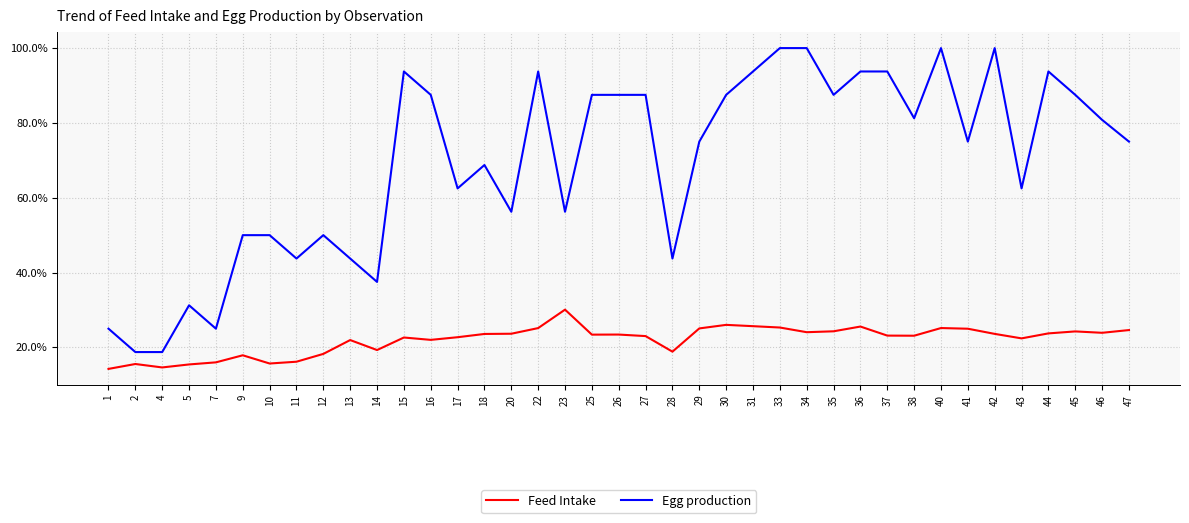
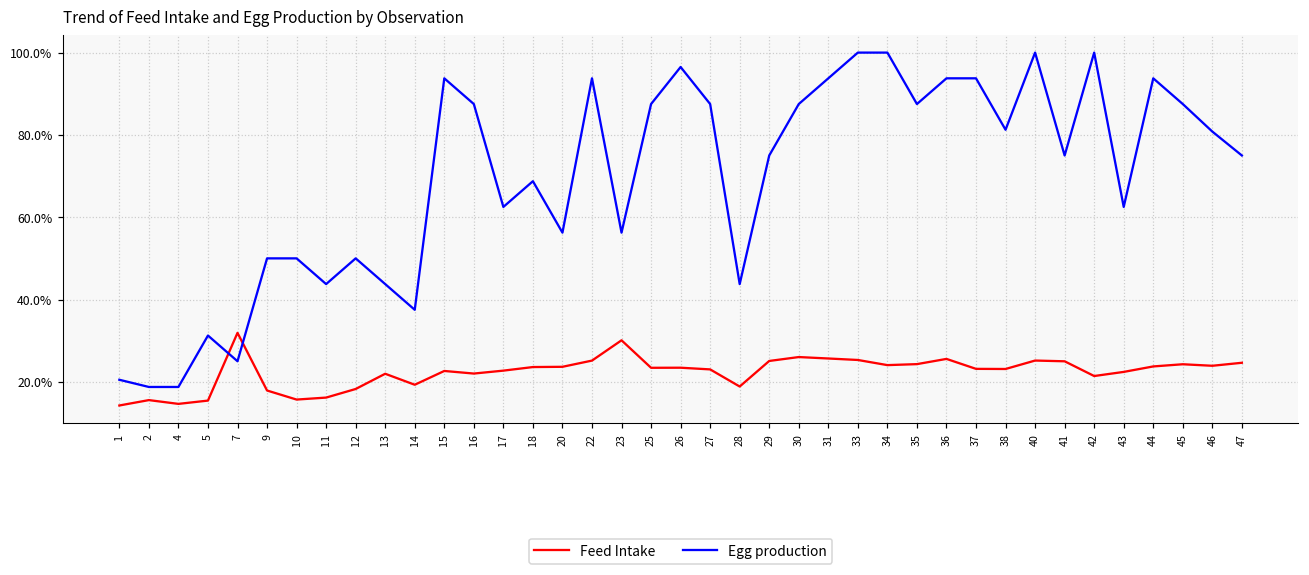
Egg production, 1: 25% -> 21%
Feed Intake, 7: 16% -> 32%
Egg production, 26: 88% -> 97%
Feed Intake, 42: 24% -> 21%
